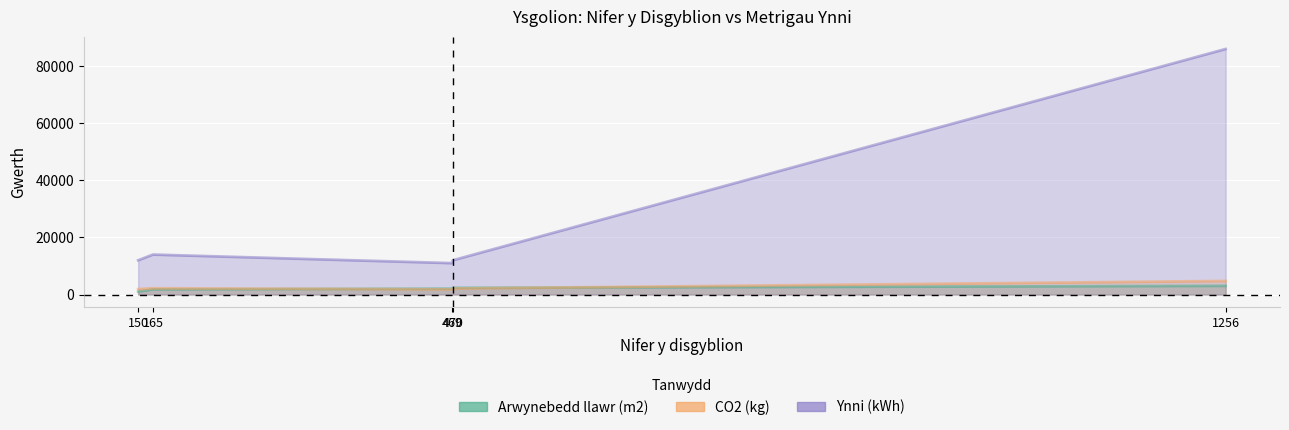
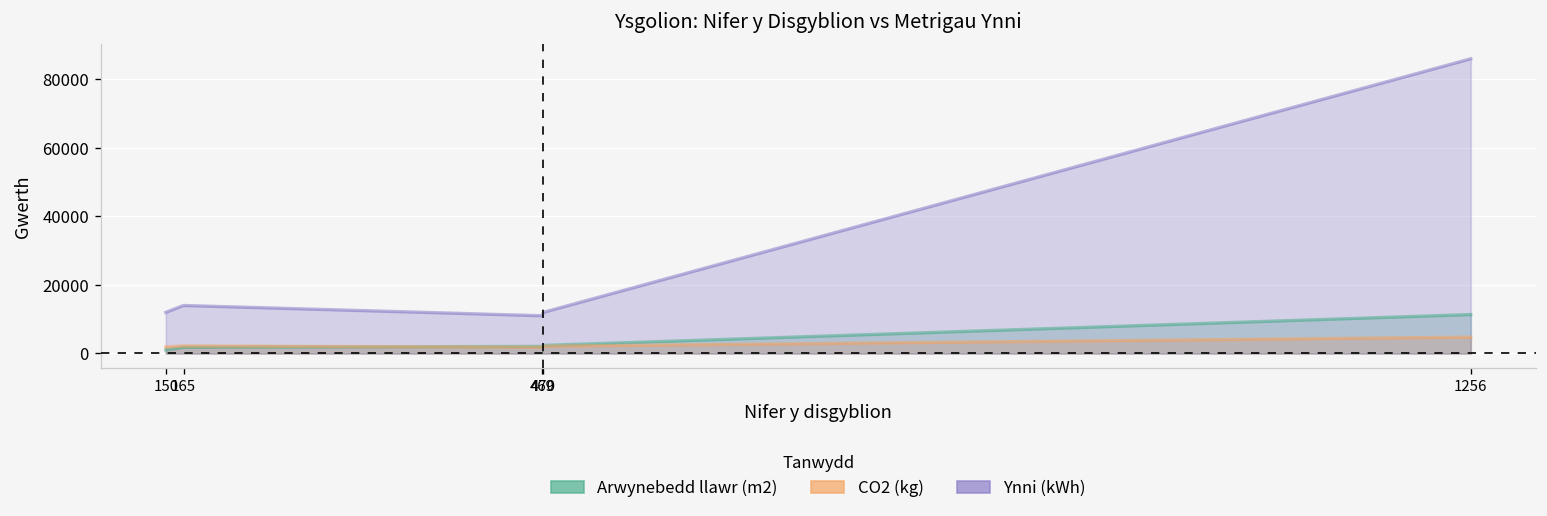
Arwynebedd llawr (m2), 1256: 3000 -> 11000
